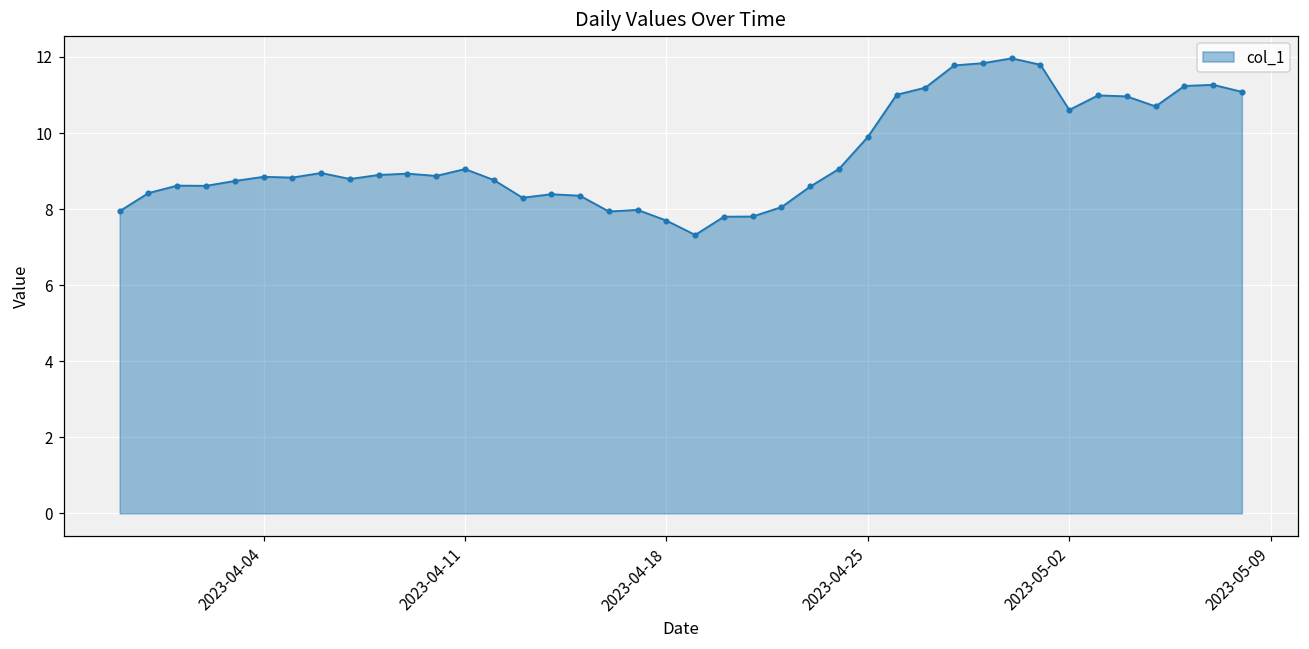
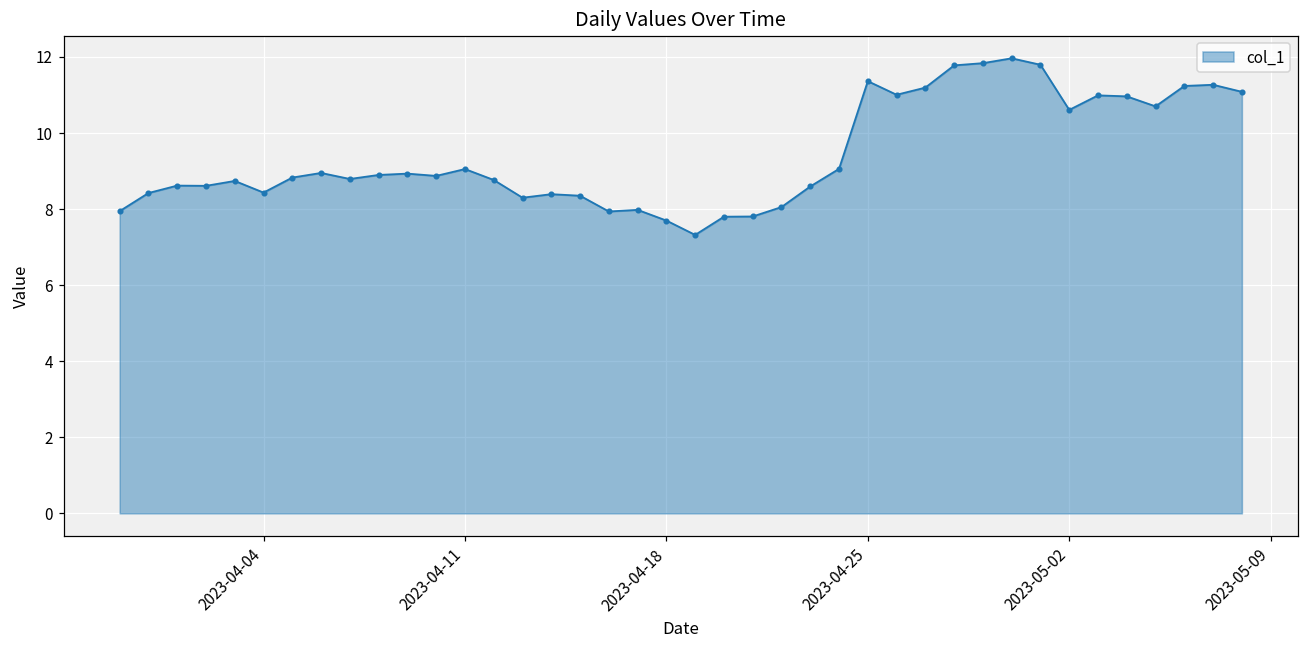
2023-04-04: 8.8 -> 8.4
2023-04-25: 9.9 -> 11.4
